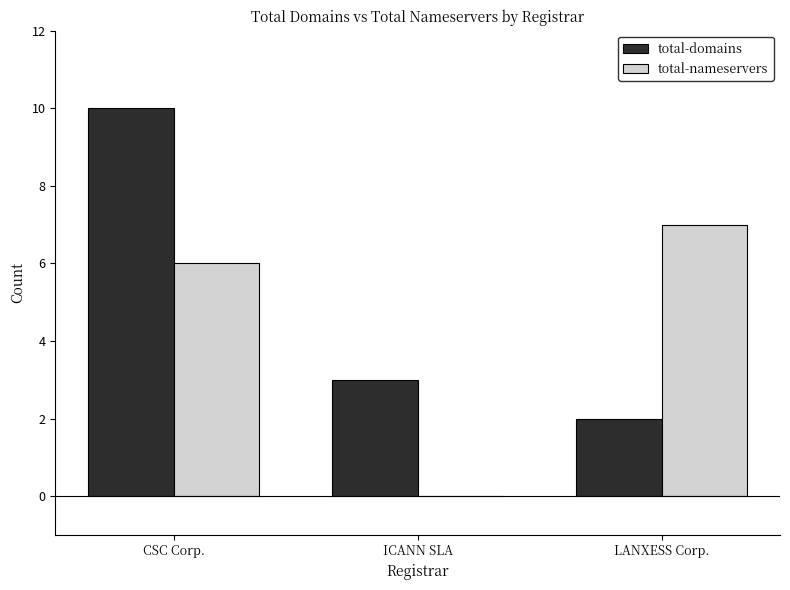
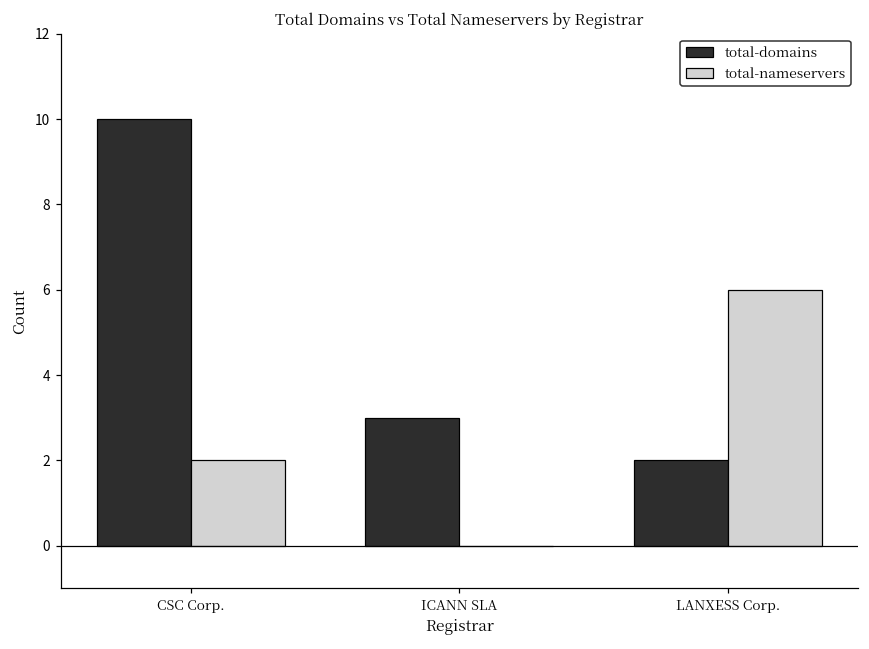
total-nameservers, CSC Corp.: 6 -> 2
total-nameservers, LANXESS Corp.: 7 -> 6
